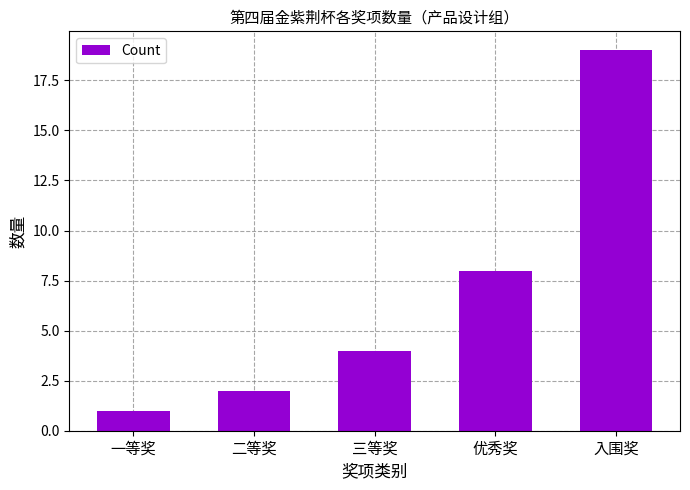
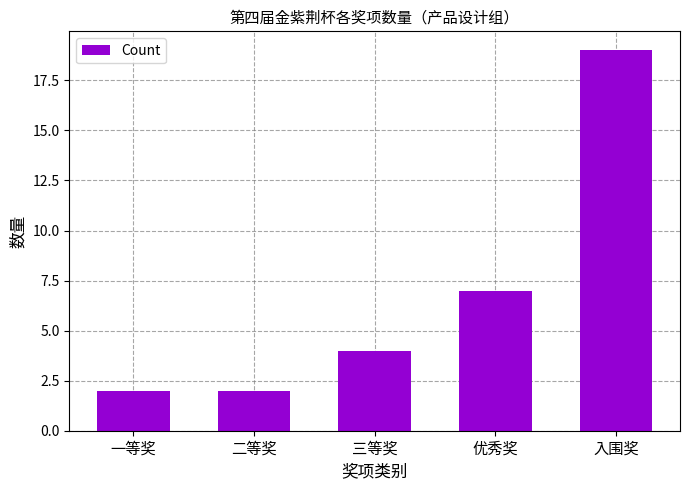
一等奖: 1 -> 2
优秀奖: 8 -> 7
